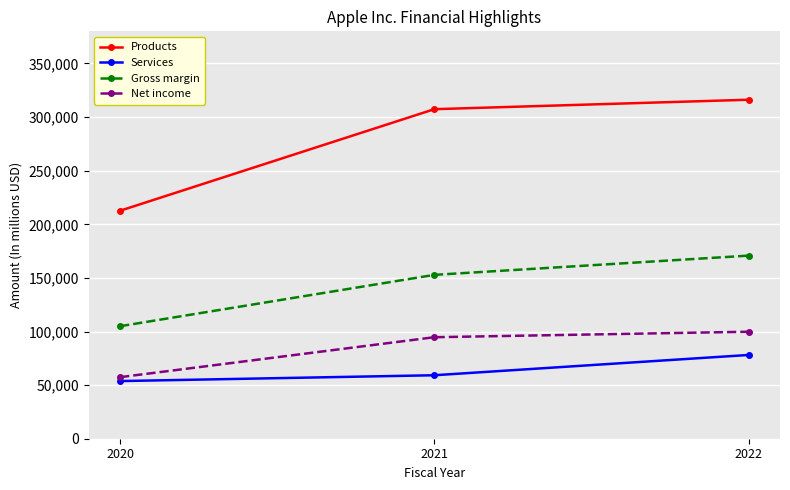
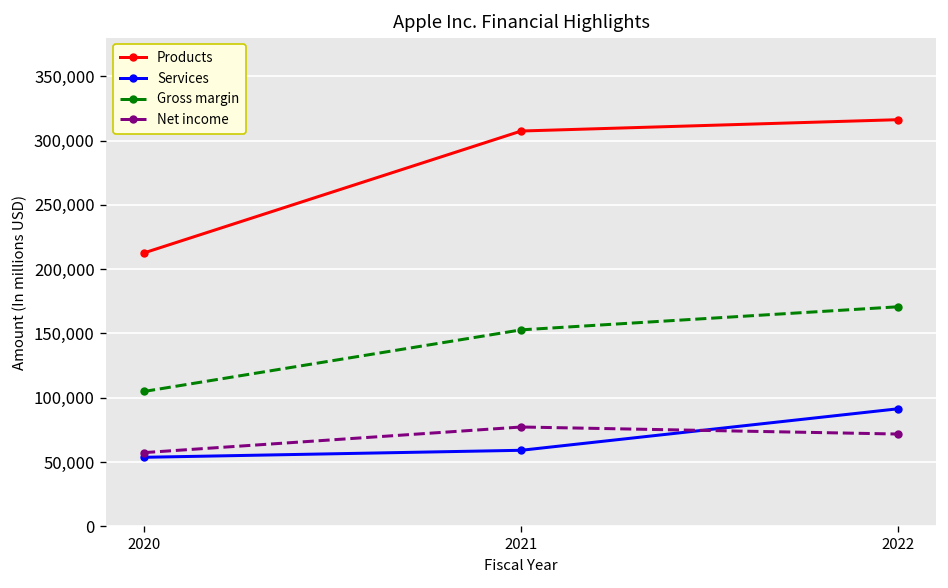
Net income, 2021: 95,000 -> 77,000
Services, 2022: 78,000 -> 91,000
Net income, 2022: 100,000 -> 72,000
